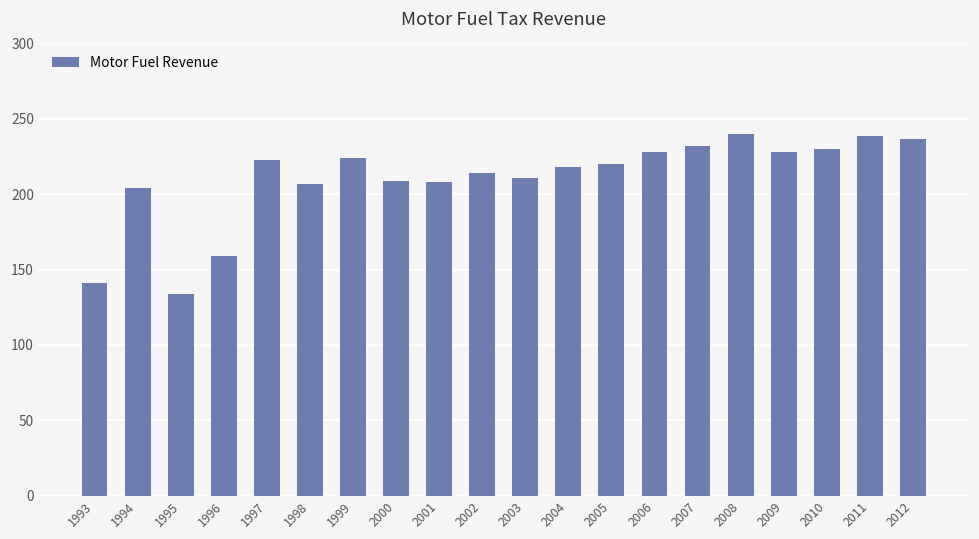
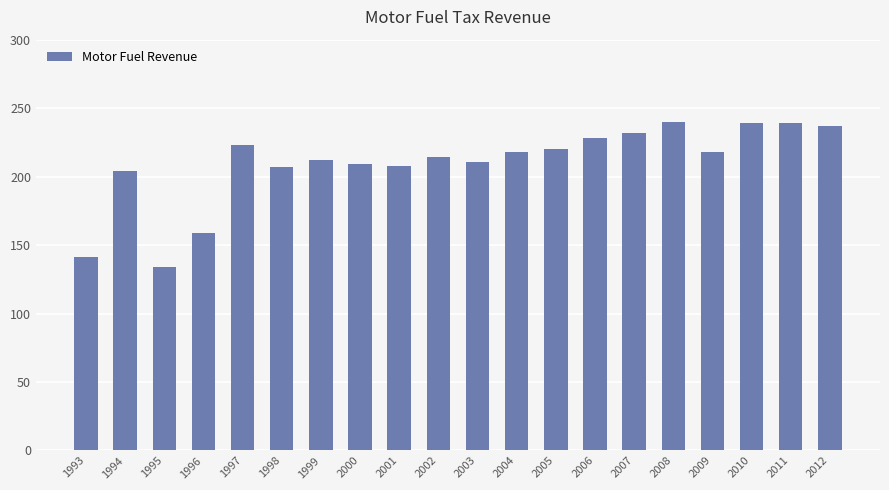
1999: 224 -> 212
2009: 228 -> 218
2010: 230 -> 239
